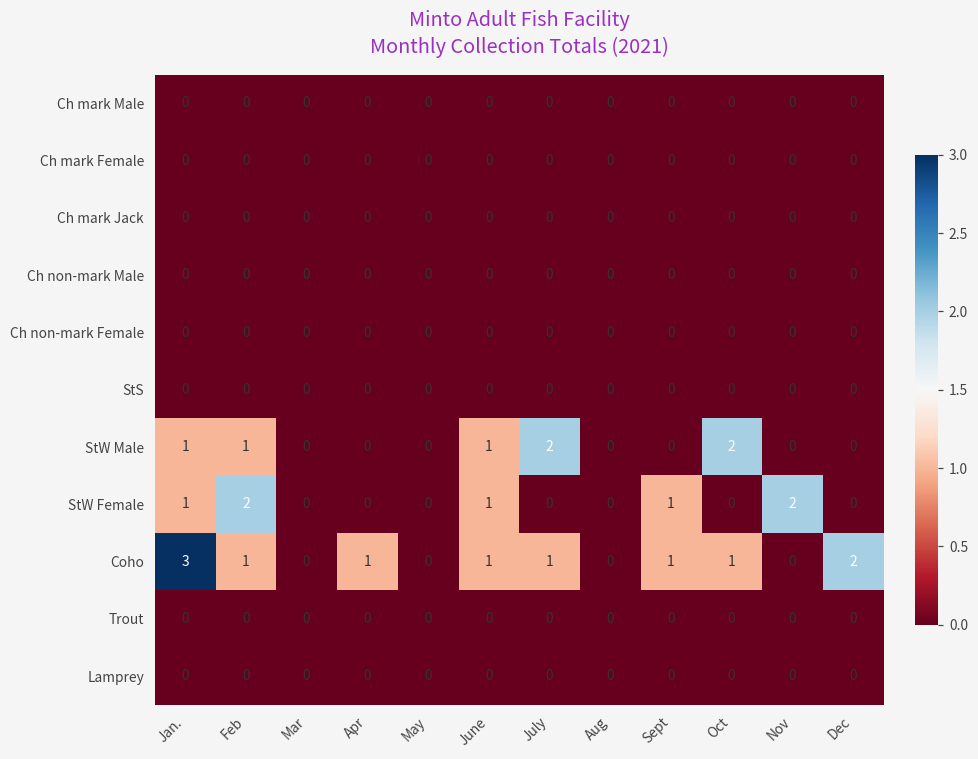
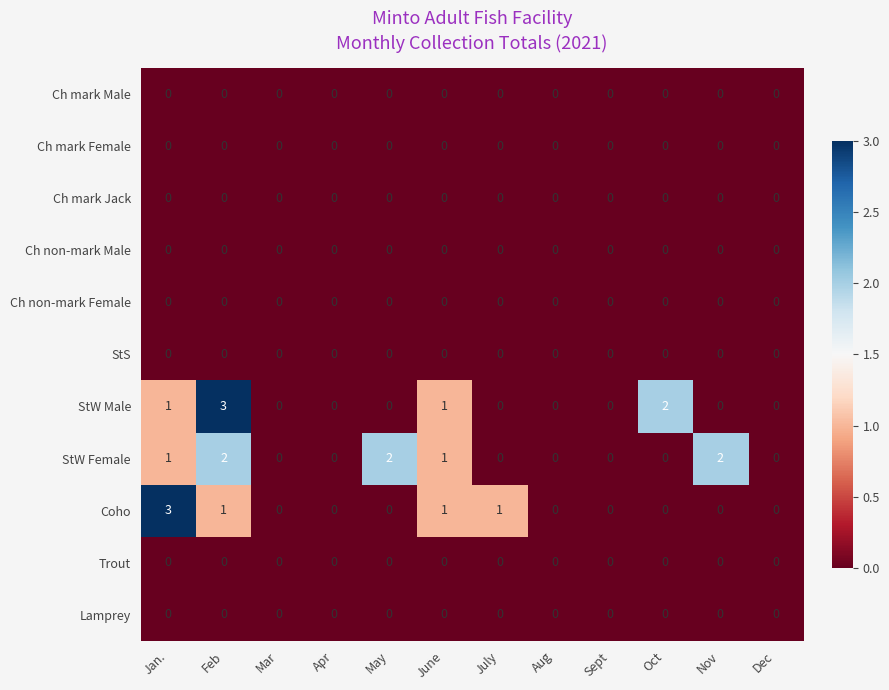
StW Male, Feb: 1 -> 3
StW Male, July: 2 -> 0
StW Female, May: 0 -> 2
StW Female, Sept: 1 -> 0
Coho, Apr: 1 -> 0
Coho, Sept: 1 -> 0
Coho, Oct: 1 -> 0
Coho, Dec: 2 -> 0
